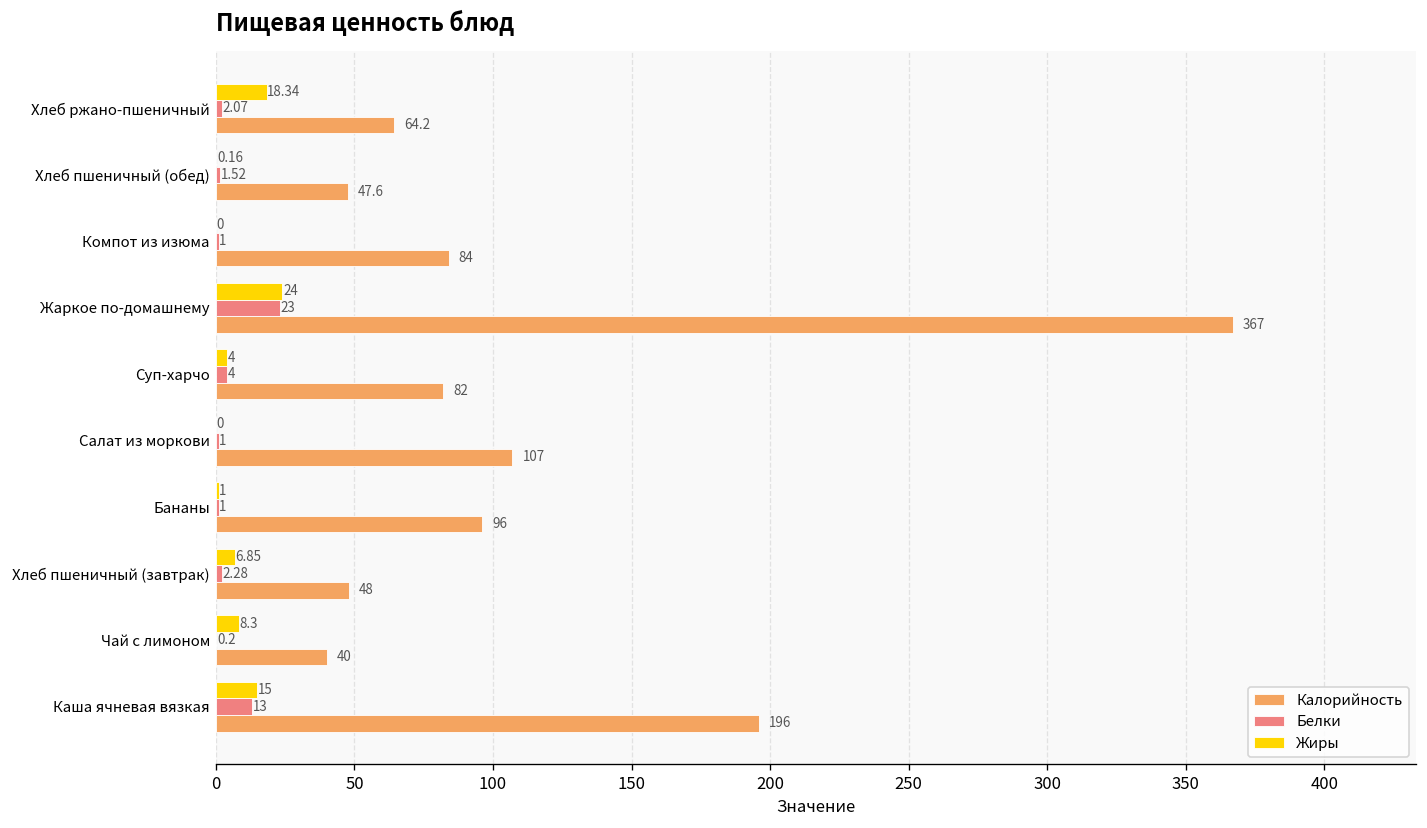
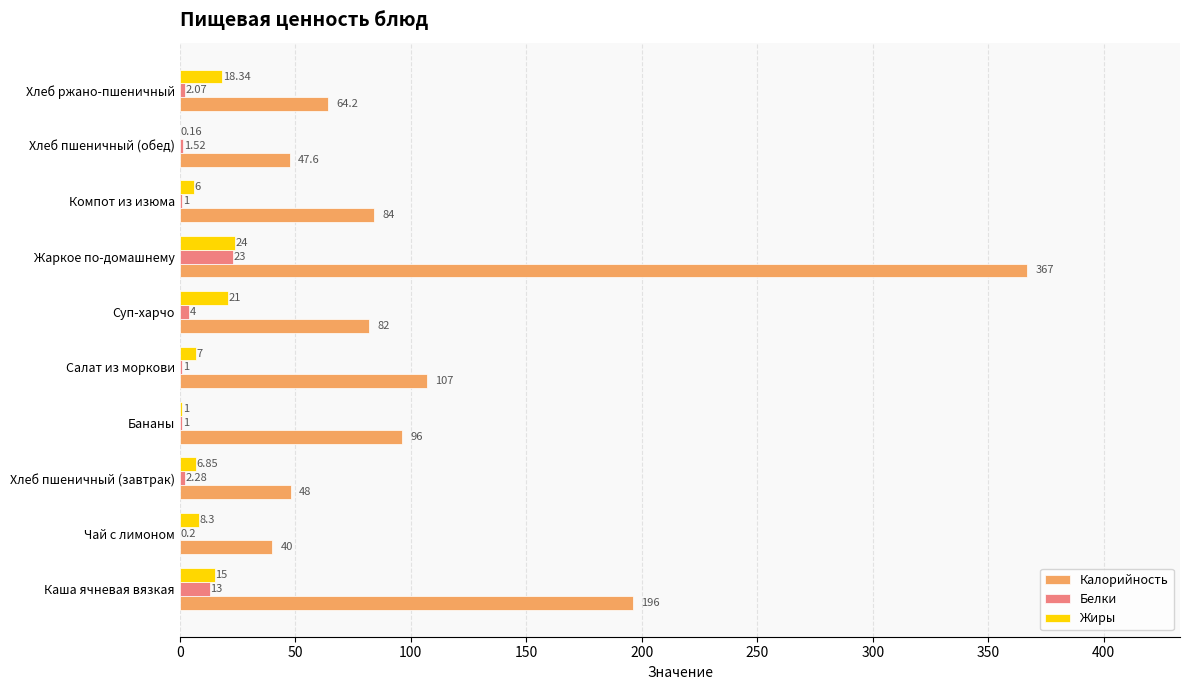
Жиры, Компот из изюма: 0 -> 6
Жиры, Суп-харчо: 4 -> 21
Жиры, Салат из моркови: 0 -> 7
